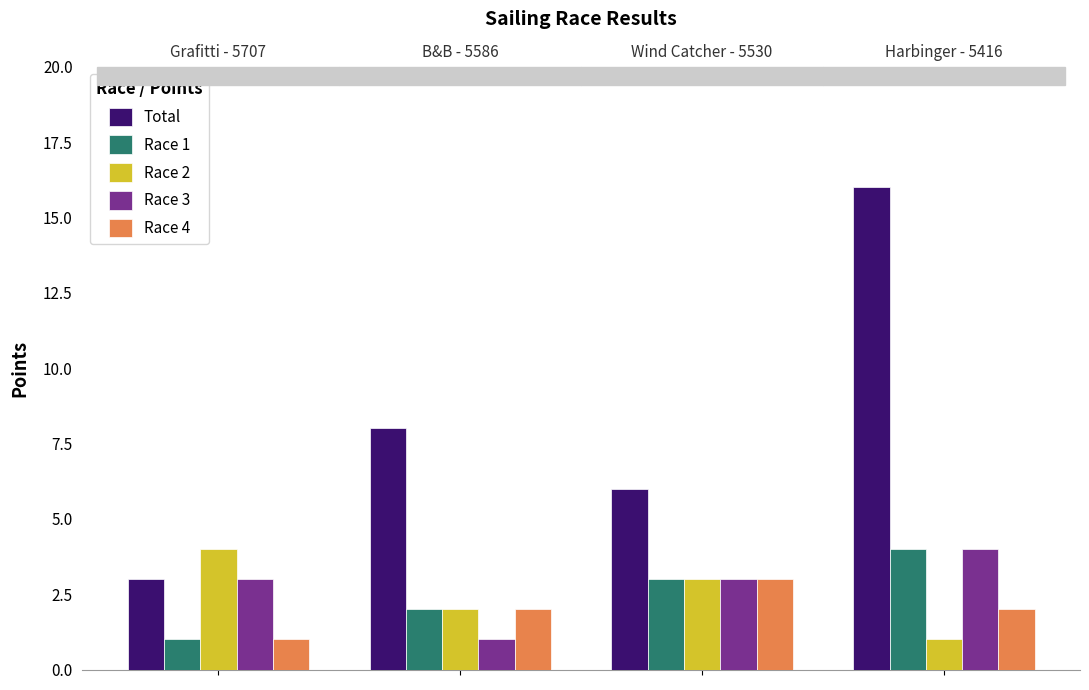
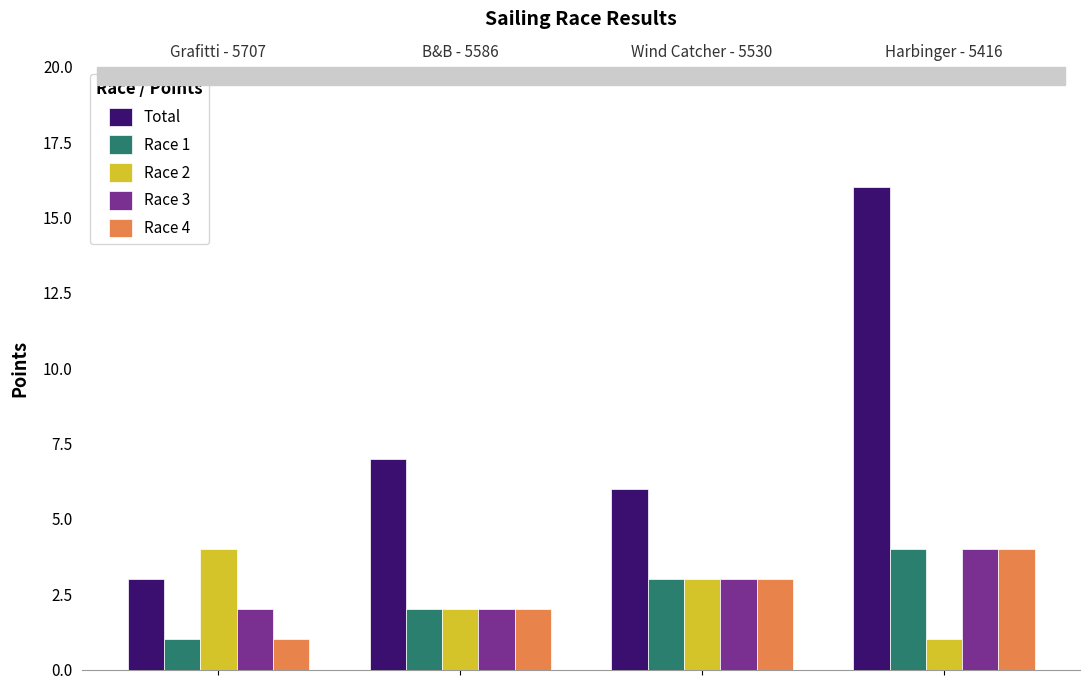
Race 3, Grafitti - 5707: 3 -> 2
Total, B&B - 5586: 8 -> 7
Race 3, B&B - 5586: 1 -> 2
Race 4, Harbinger - 5416: 2 -> 4
